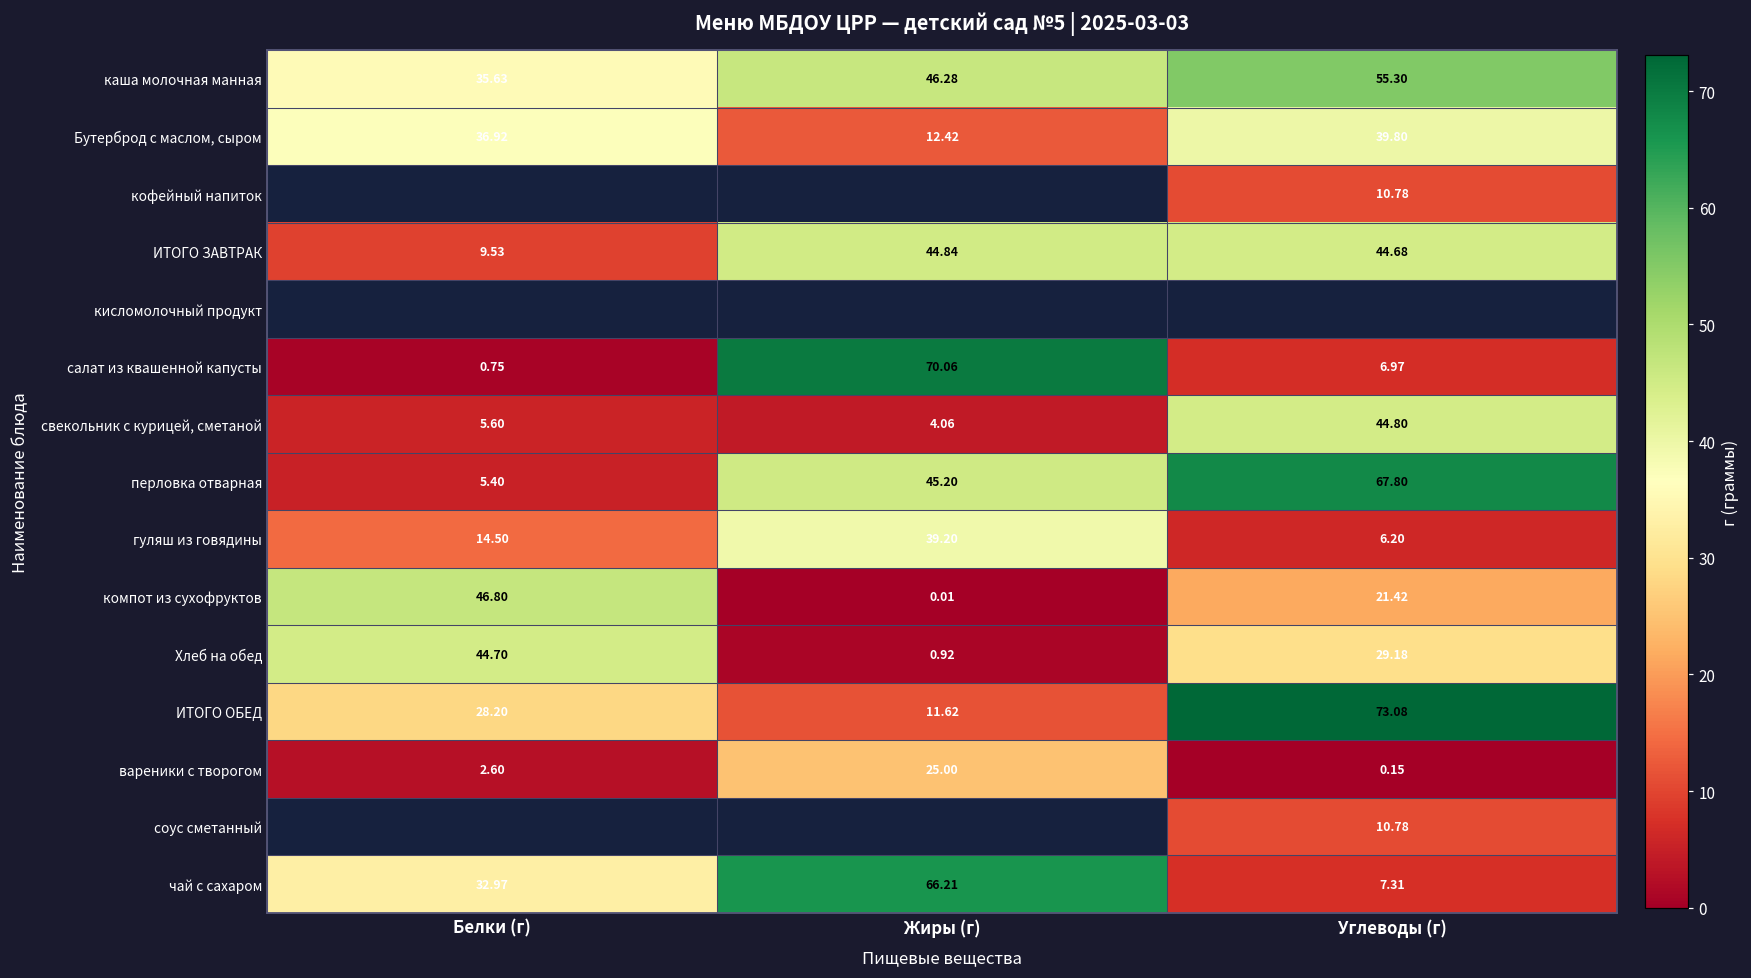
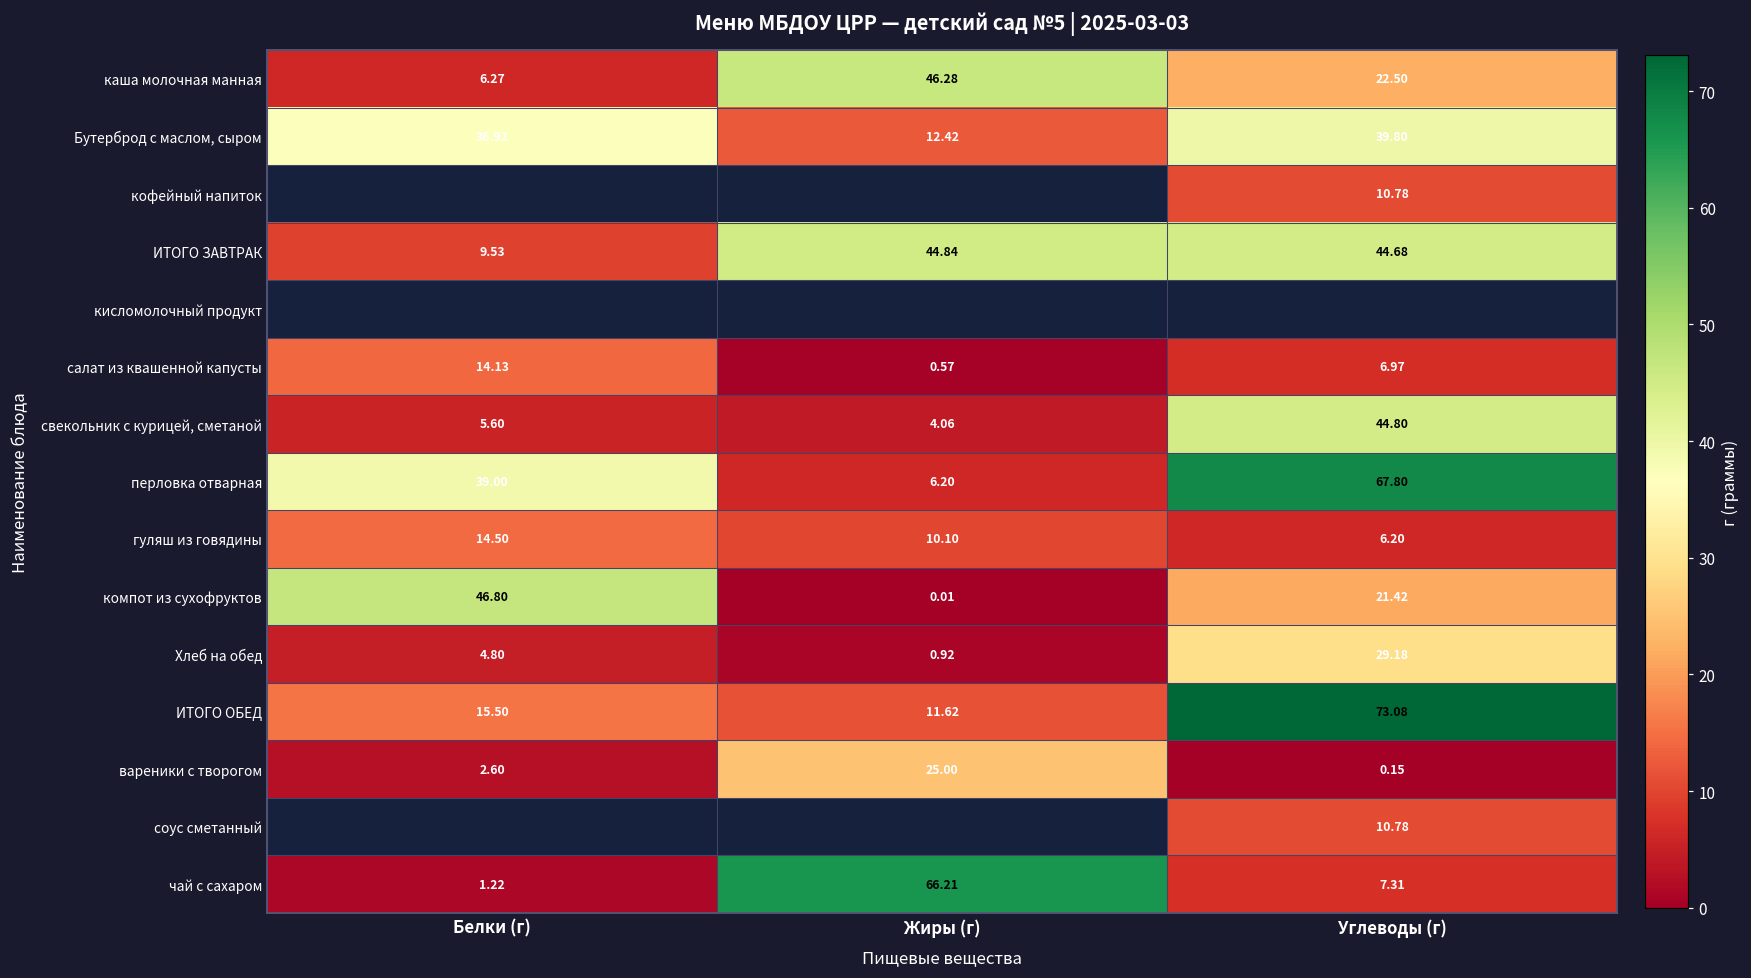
каша молочная манная, Белки (г): 35.63 -> 6.27
каша молочная манная, Углеводы (г): 55.30 -> 22.50
салат из квашенной капусты, Белки (г): 0.75 -> 14.13
салат из квашенной капусты, Жиры (г): 70.06 -> 0.57
перловка отварная, Белки (г): 5.40 -> 39.00
перловка отварная, Жиры (г): 45.20 -> 6.20
гуляш из говядины, Жиры (г): 39.20 -> 10.10
Хлеб на обед, Белки (г): 44.70 -> 4.80
ИТОГО ОБЕД, Белки (г): 28.20 -> 15.50
чай с сахаром, Белки (г): 32.97 -> 1.22
